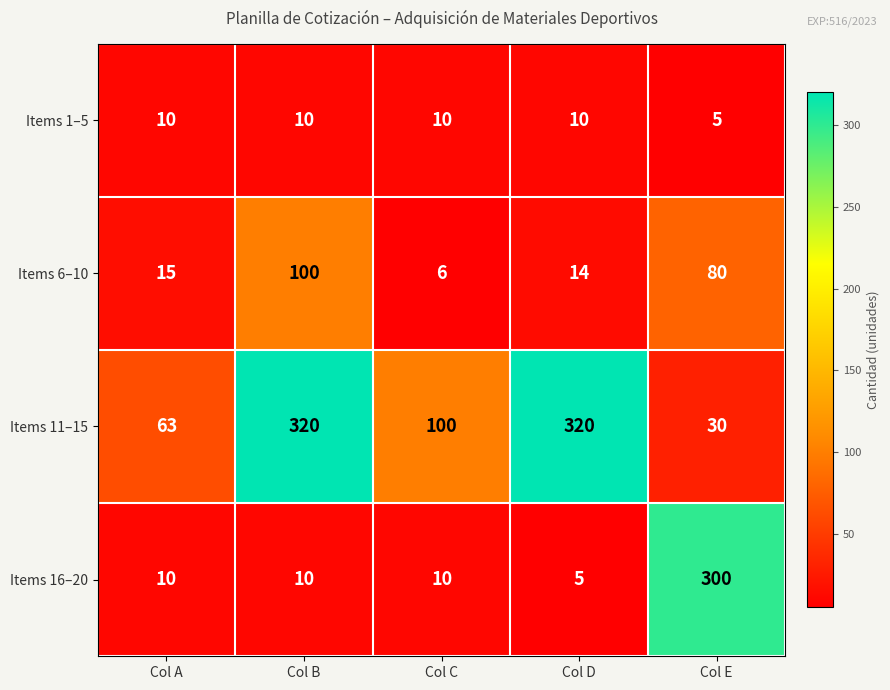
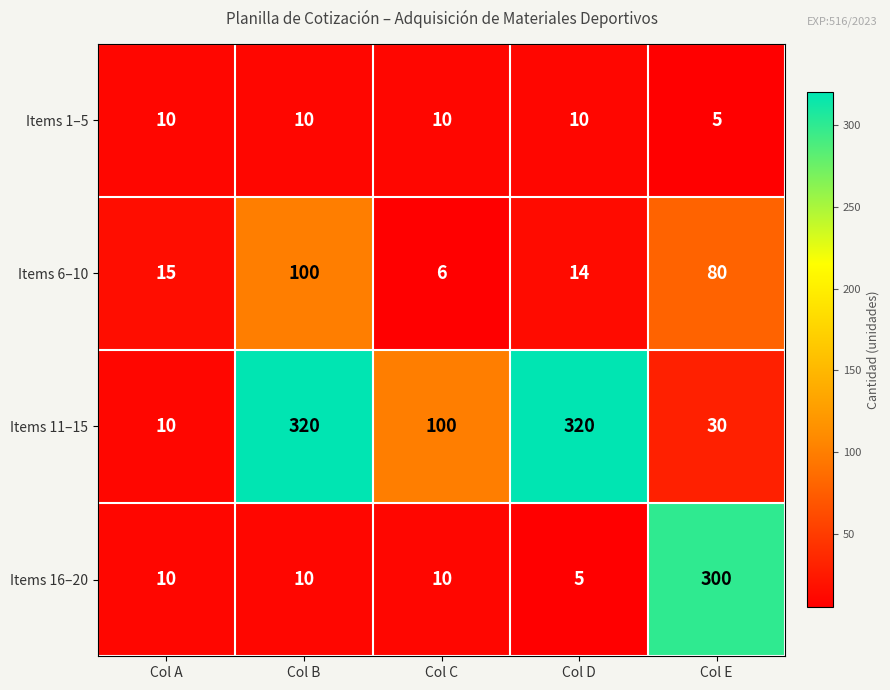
Items 11–15, Col A: 63 -> 10
